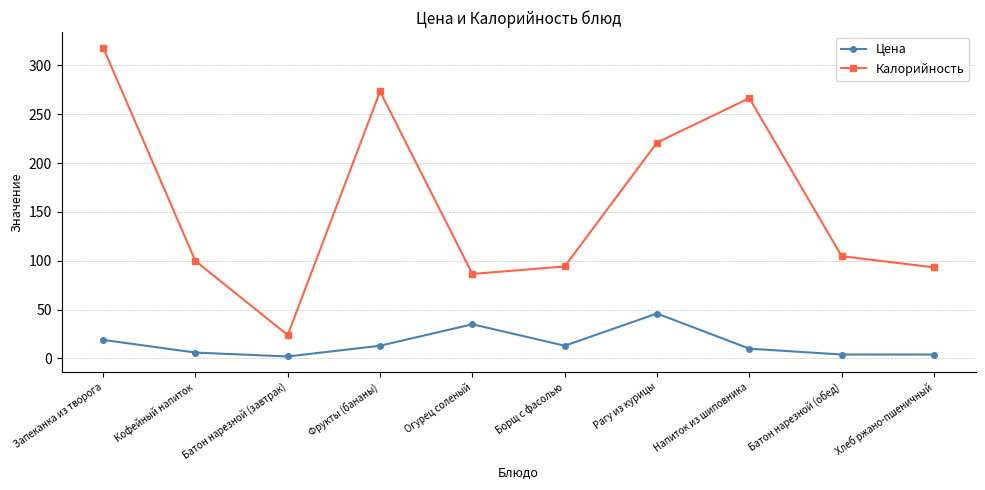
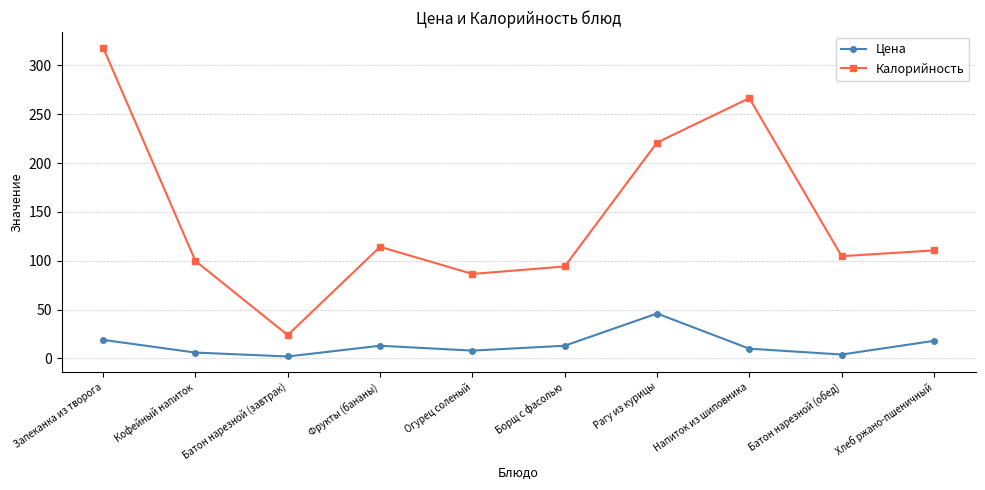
Калорийность, Фрукты (бананы): 270 -> 110
Цена, Огурец соленый: 40 -> 10
Цена, Хлеб ржано-пшеничный: 0 -> 20
Калорийность, Хлеб ржано-пшеничный: 90 -> 110
